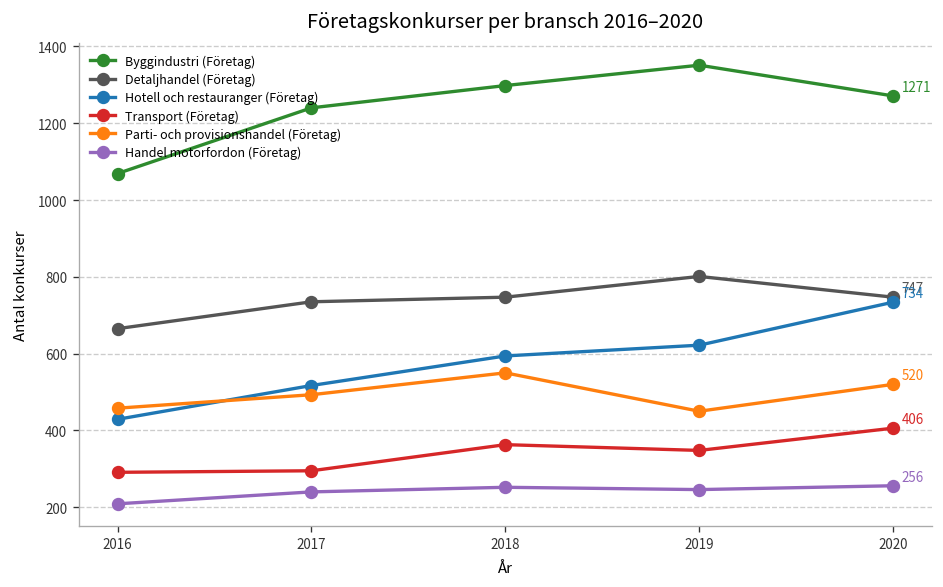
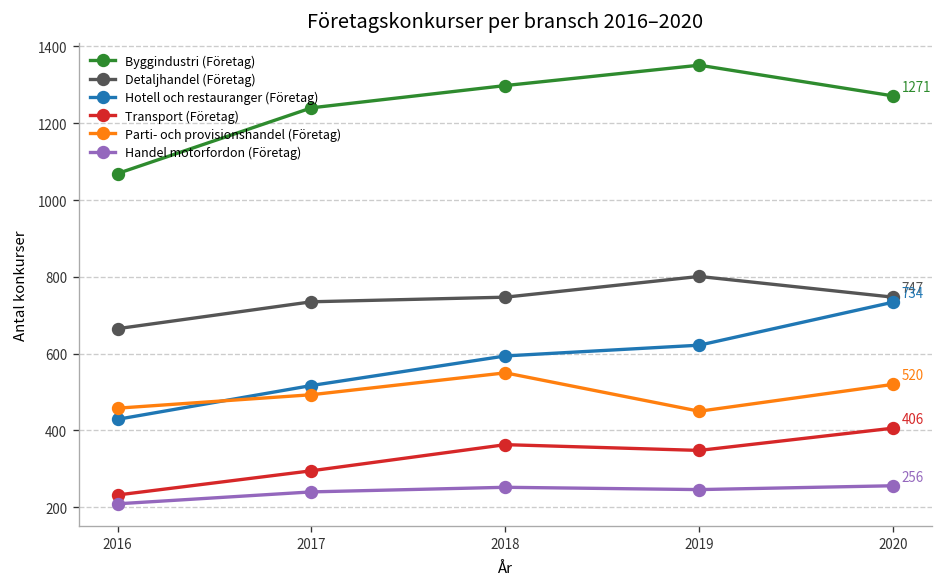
Transport (Företag), 2016: 290 -> 230
